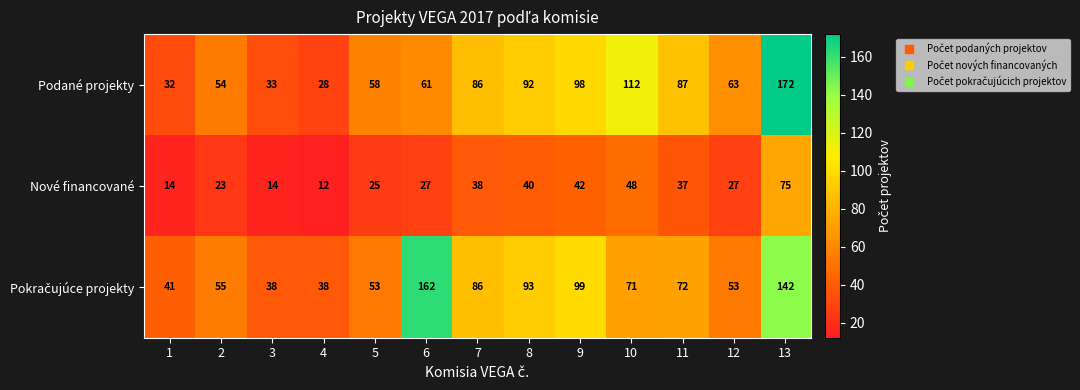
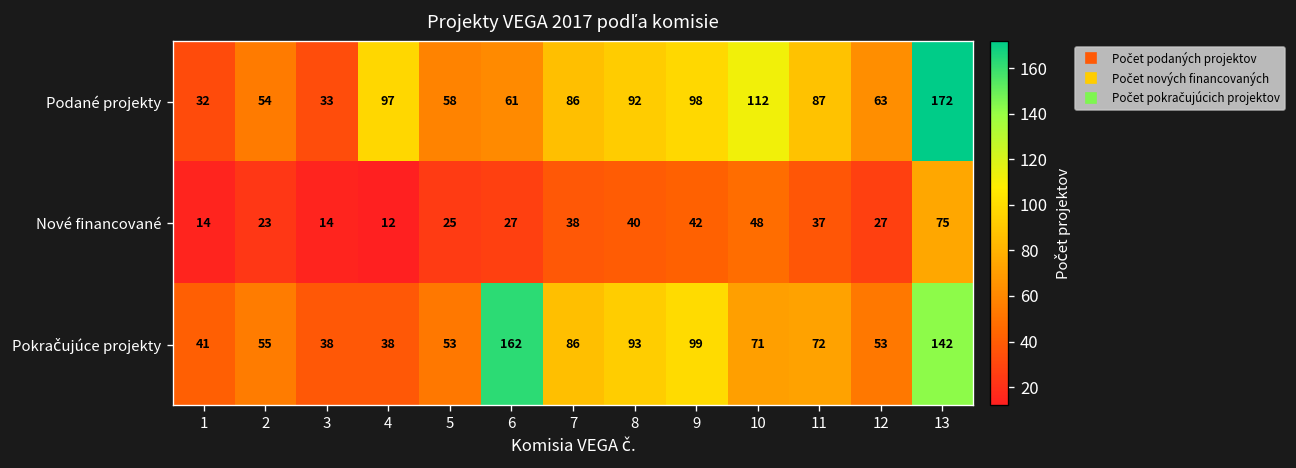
Podané projekty, 4: 28 -> 97
